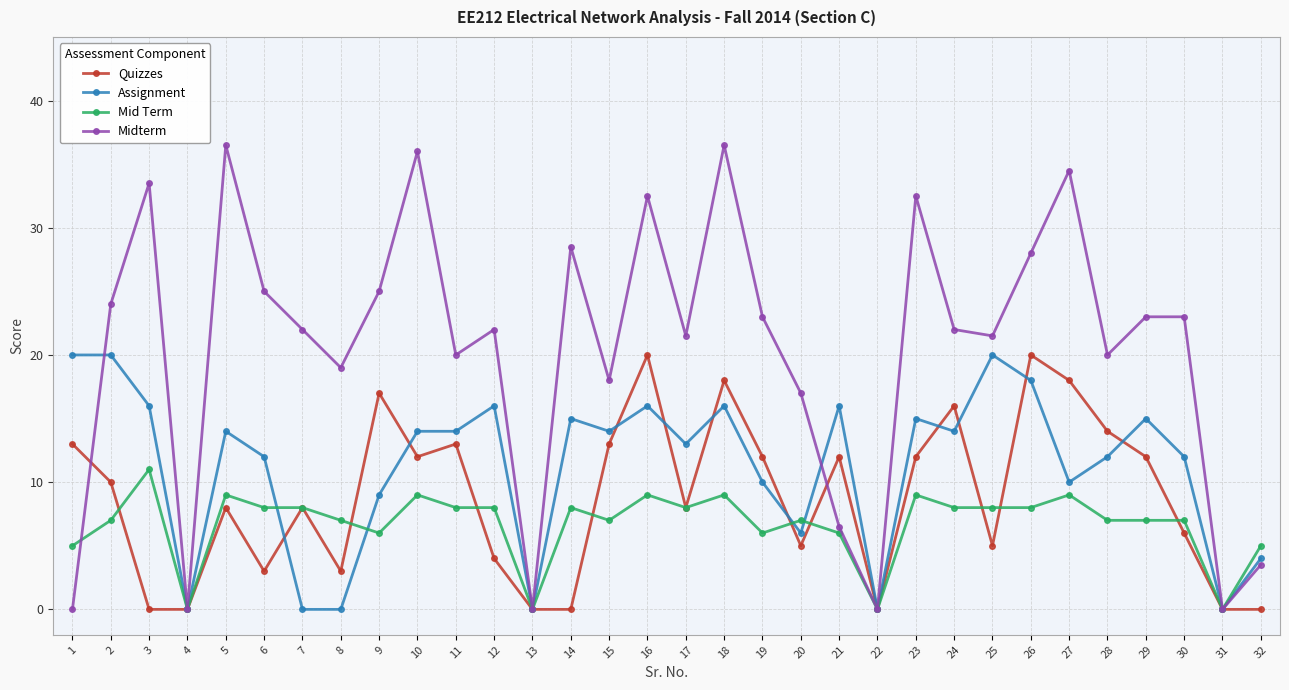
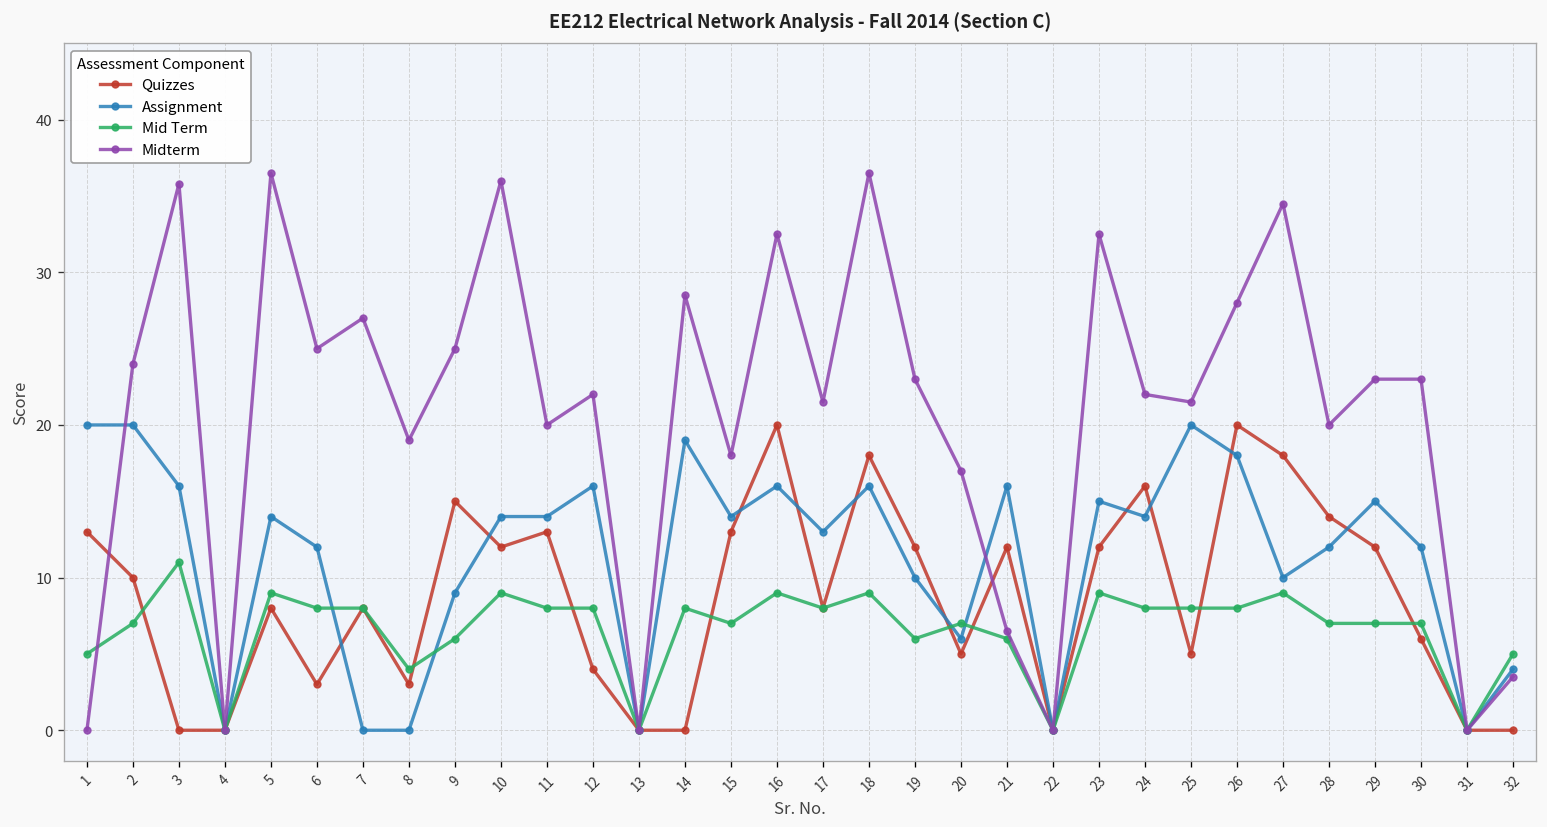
Midterm, 3: 33.5 -> 35.8
Midterm, 7: 22 -> 27
Mid Term, 8: 7 -> 4
Quizzes, 9: 17 -> 15
Assignment, 14: 15 -> 19
